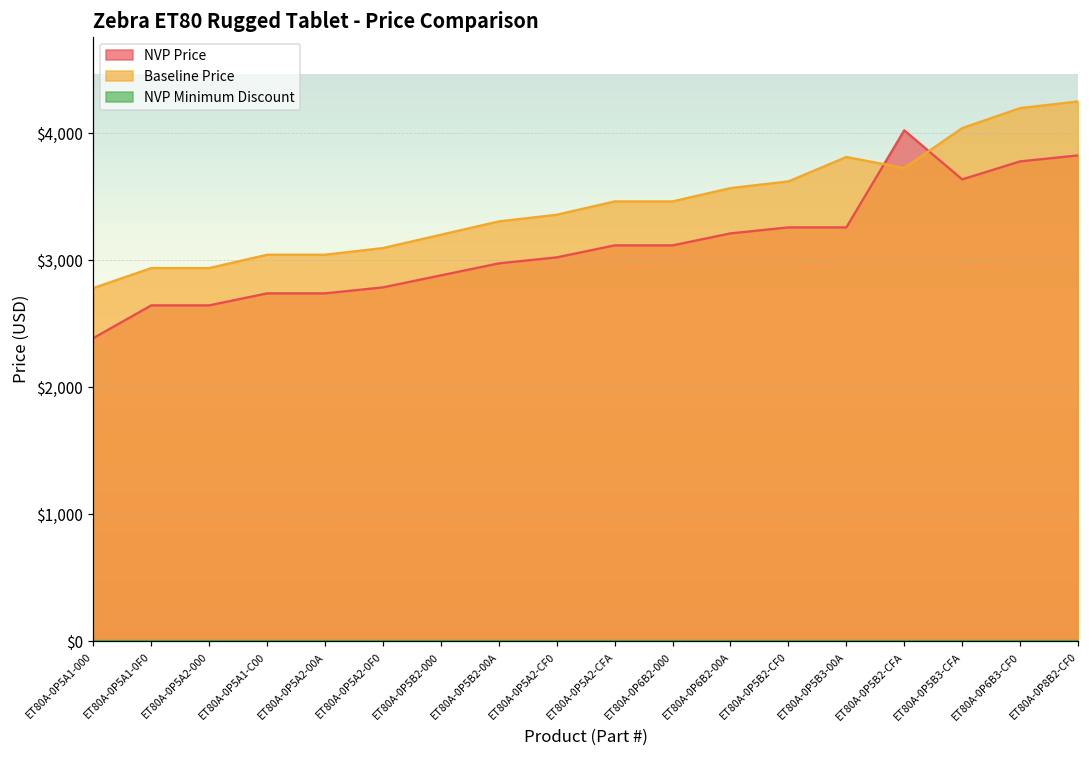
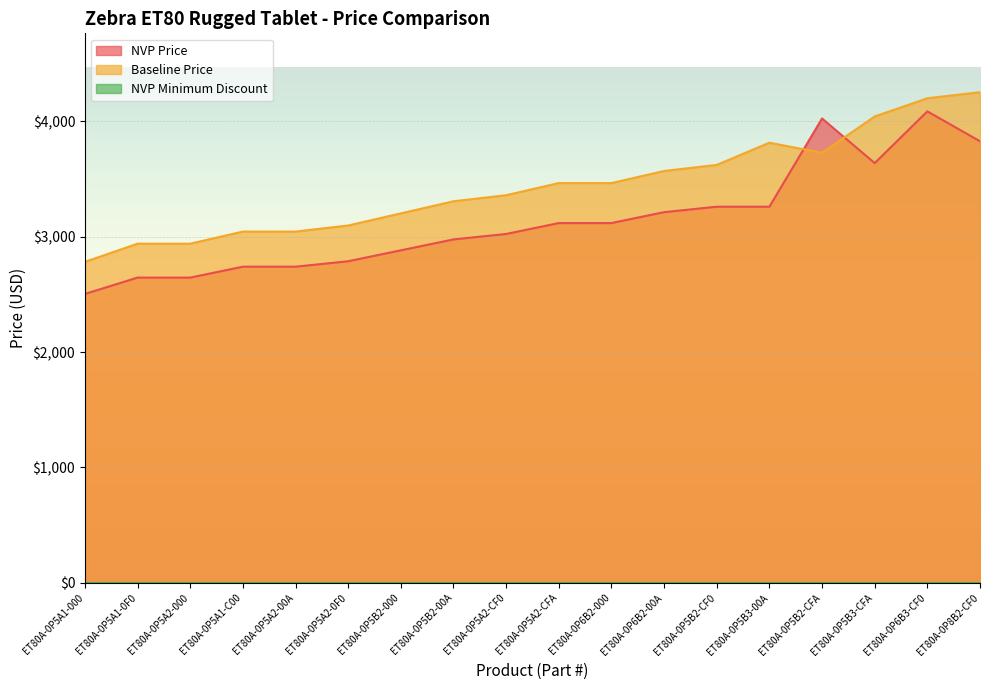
NVP Price, ET80A-0P5A1-000: $2,390 -> $2,500
NVP Price, ET80A-0P6B3-CF0: $3,780 -> $4,090
